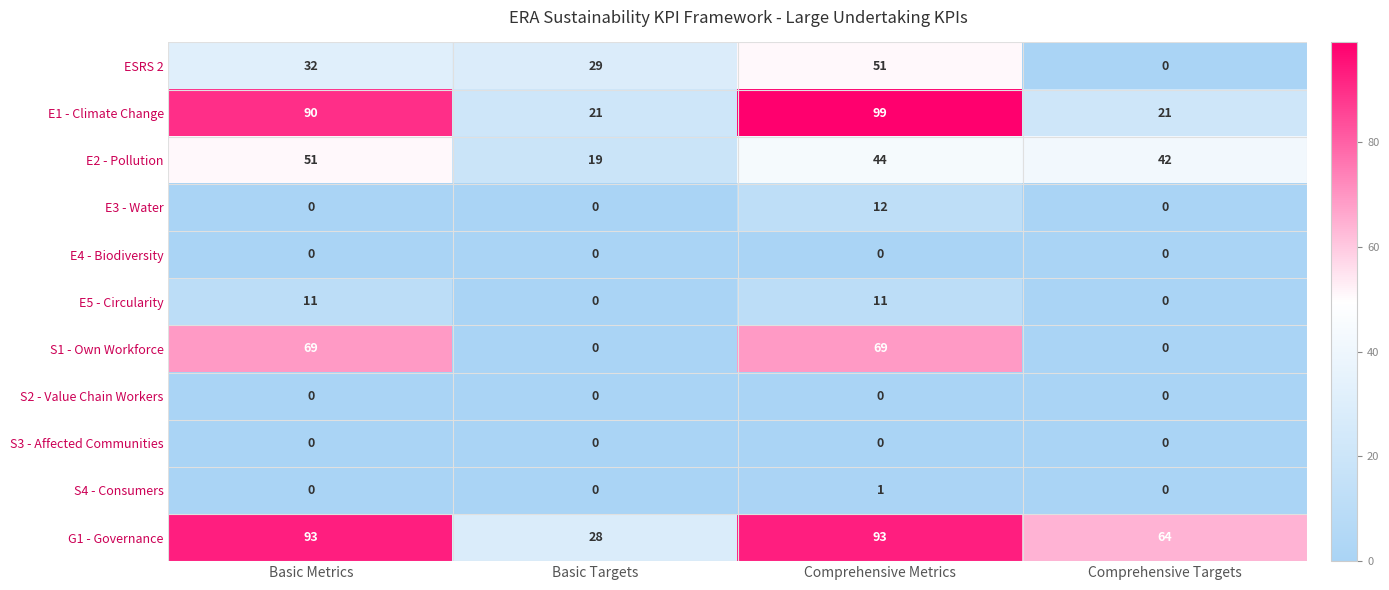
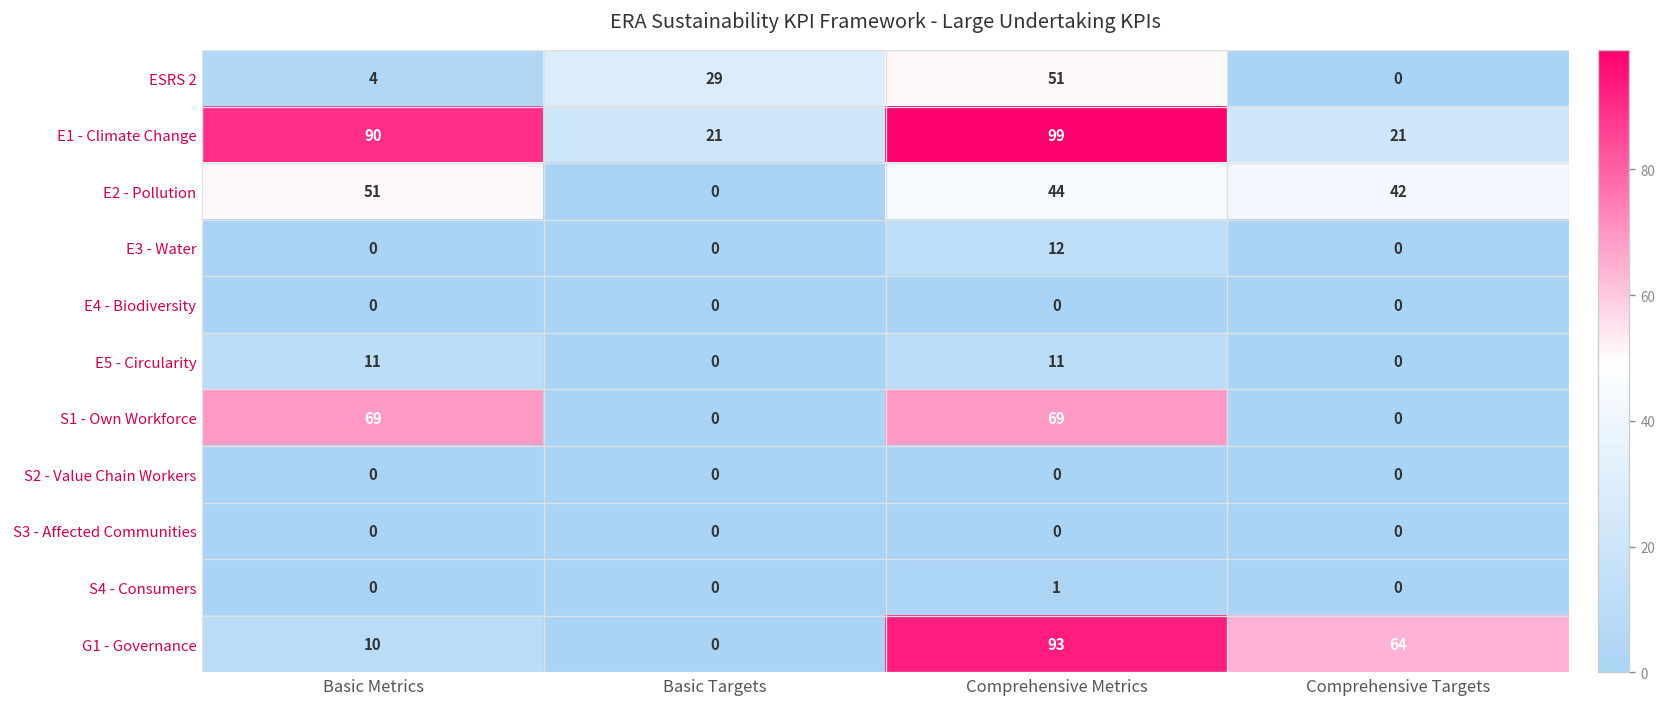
ESRS 2, Basic Metrics: 32 -> 4
E2 - Pollution, Basic Targets: 19 -> 0
G1 - Governance, Basic Metrics: 93 -> 10
G1 - Governance, Basic Targets: 28 -> 0
